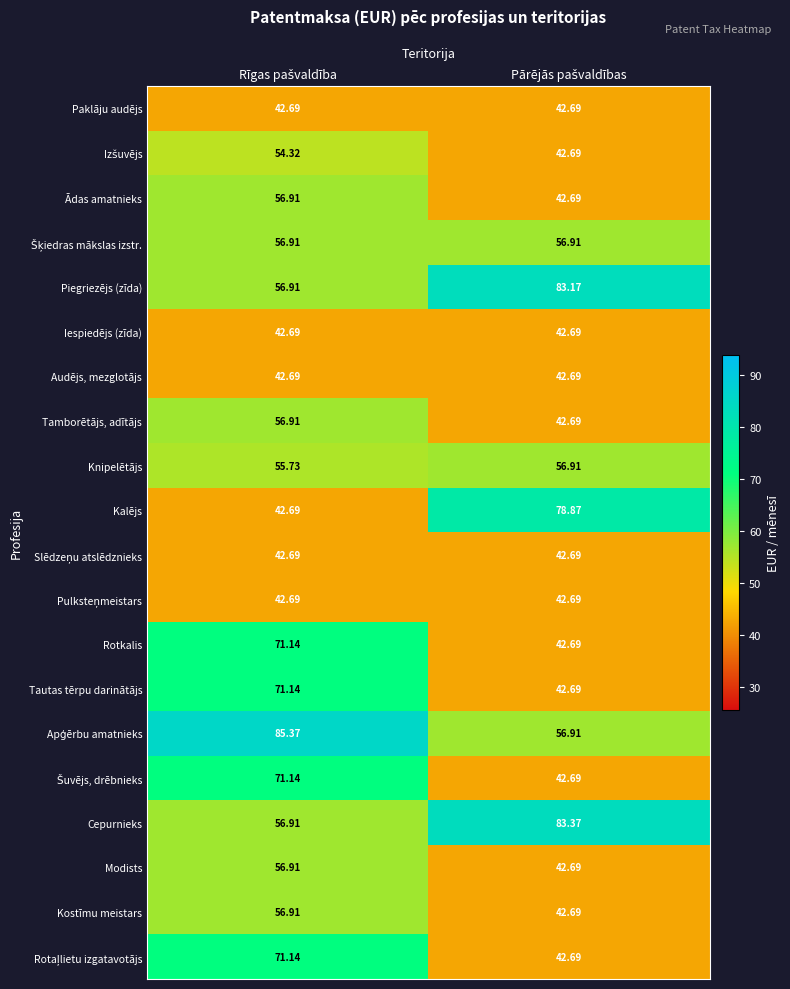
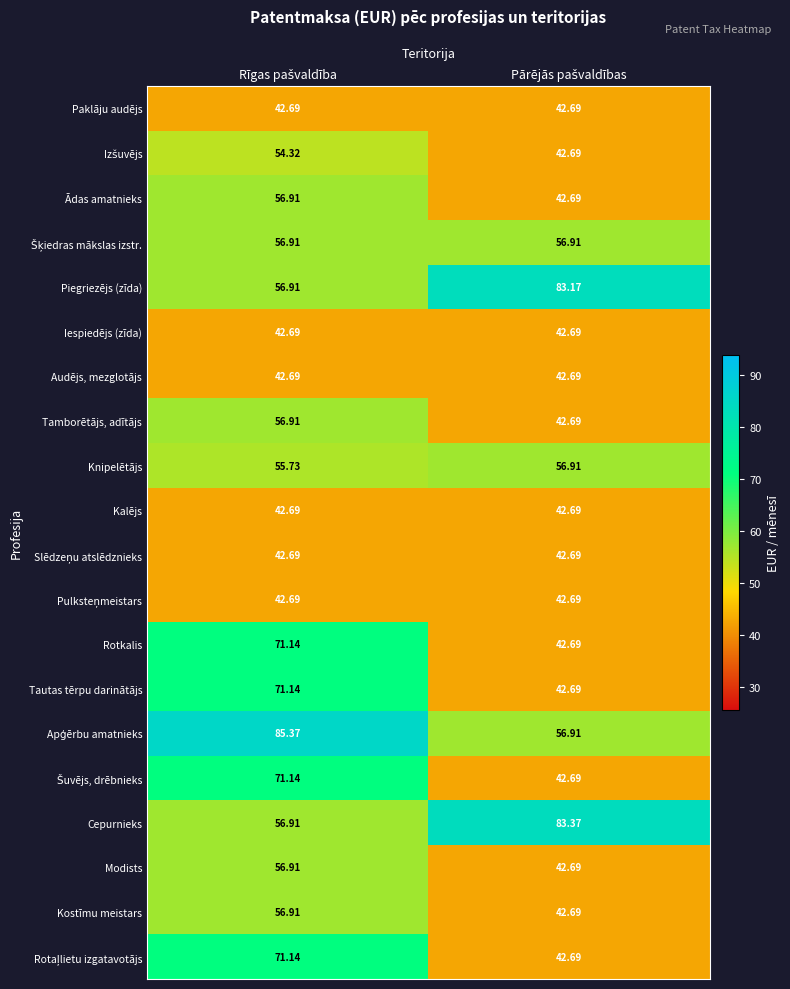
Kalējs, Pārējās pašvaldības: 78.87 -> 42.69
